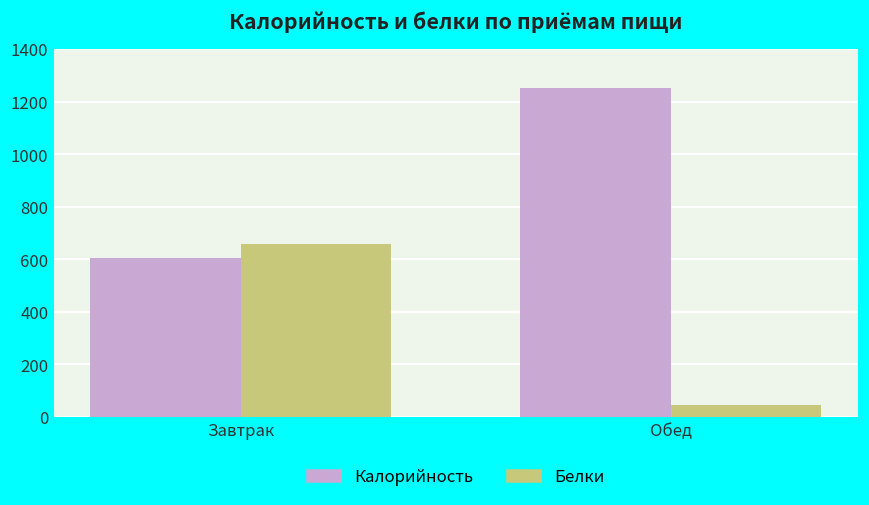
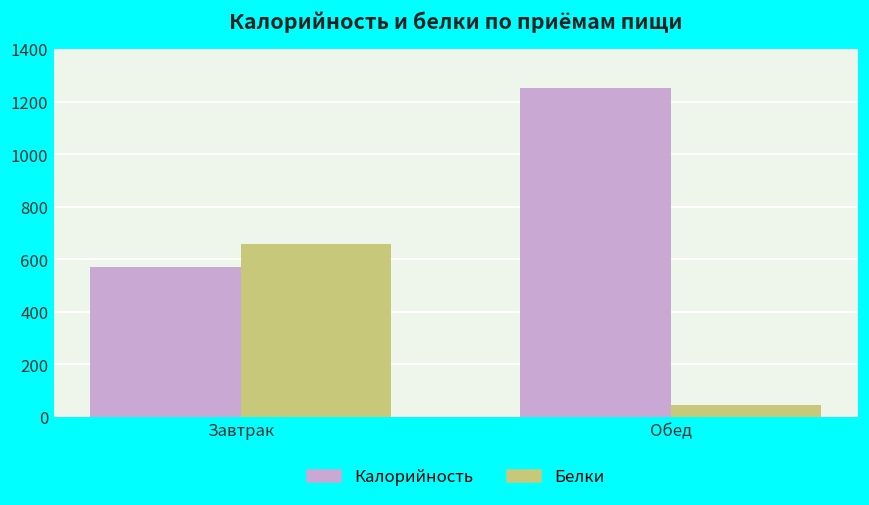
Калорийность, Завтрак: 600 -> 570
